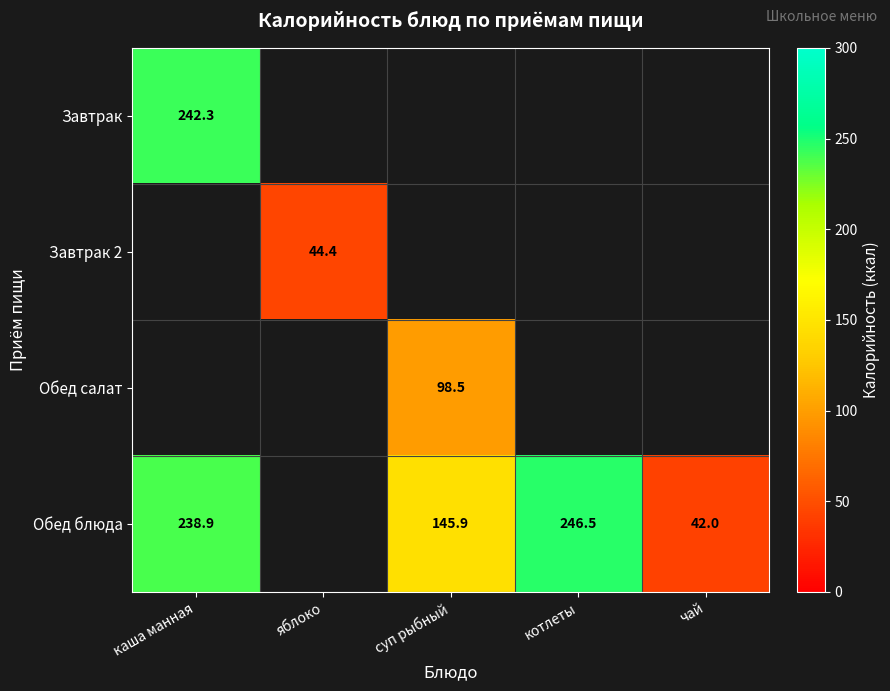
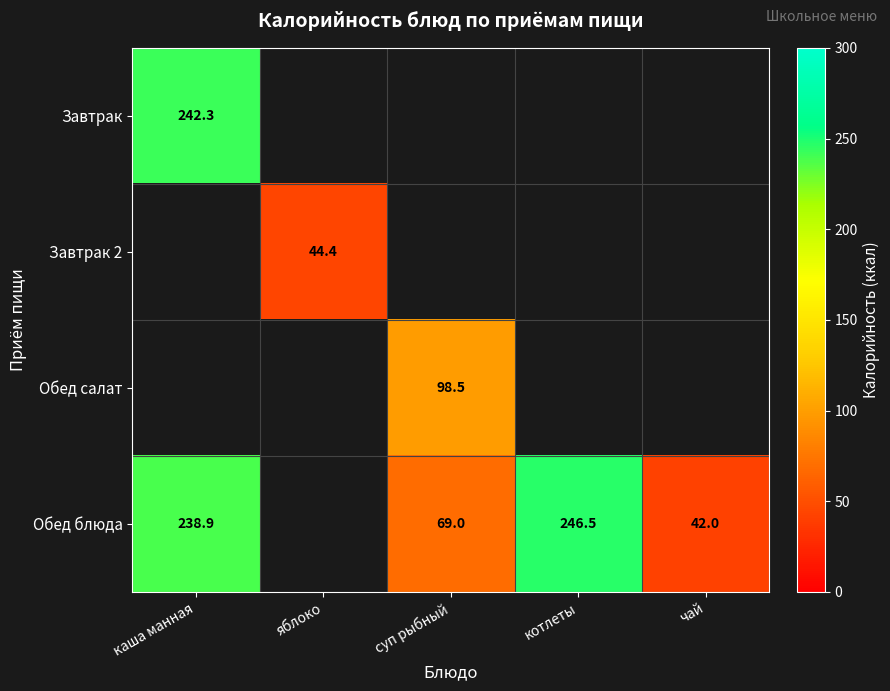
Обед блюда, суп рыбный: 145.9 -> 69.0
